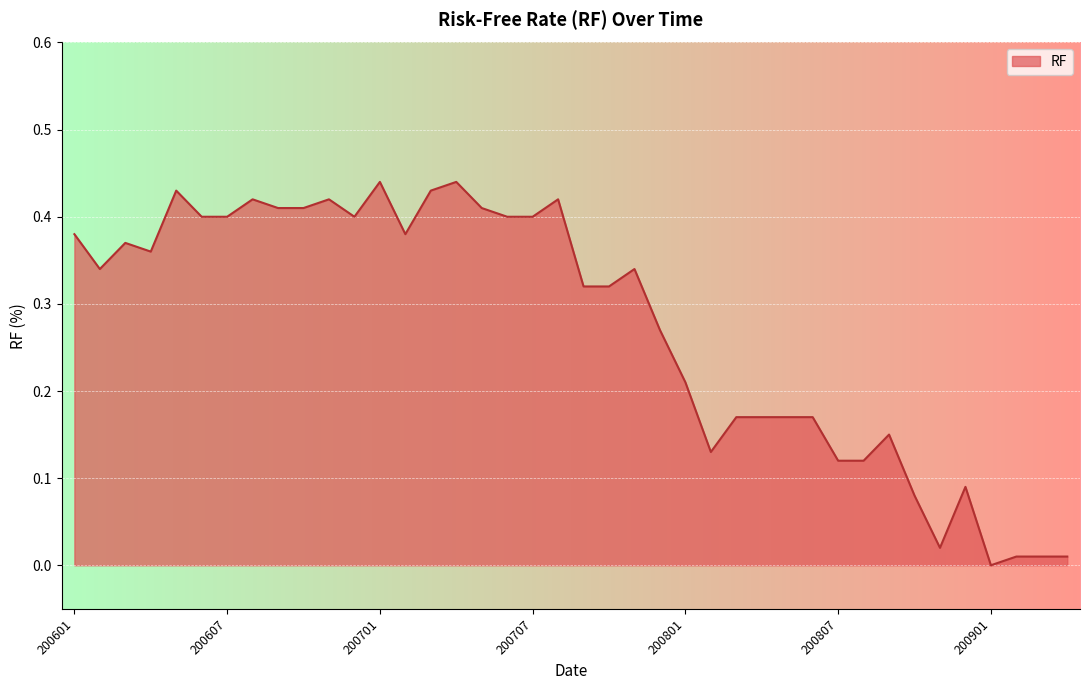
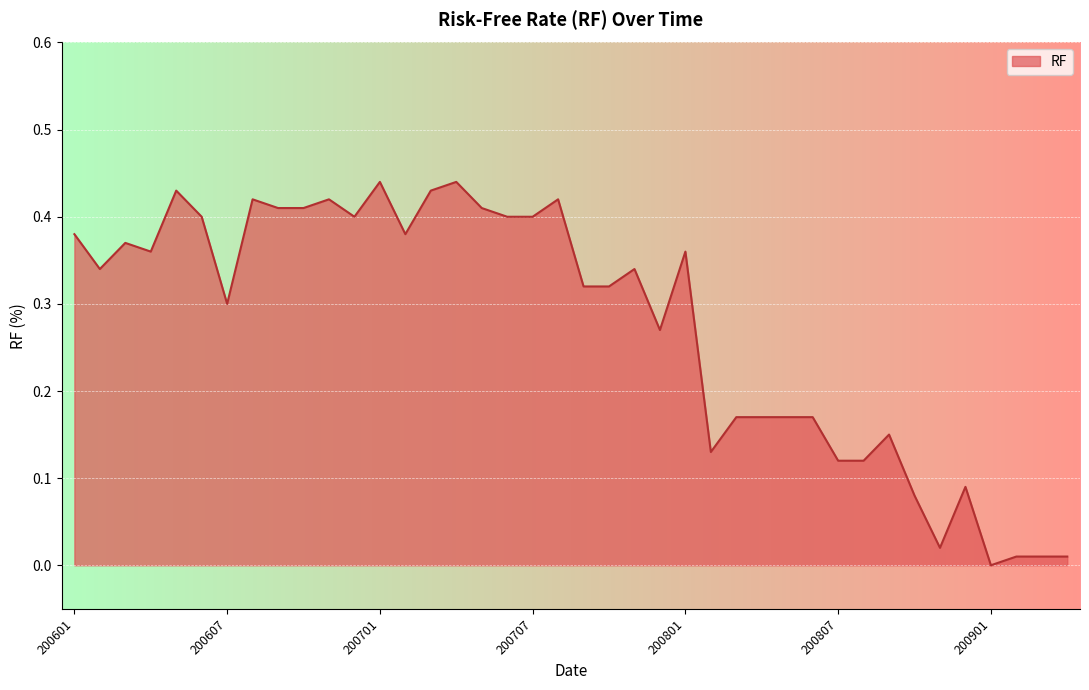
200607: 0.4 -> 0.3
200801: 0.21 -> 0.36
